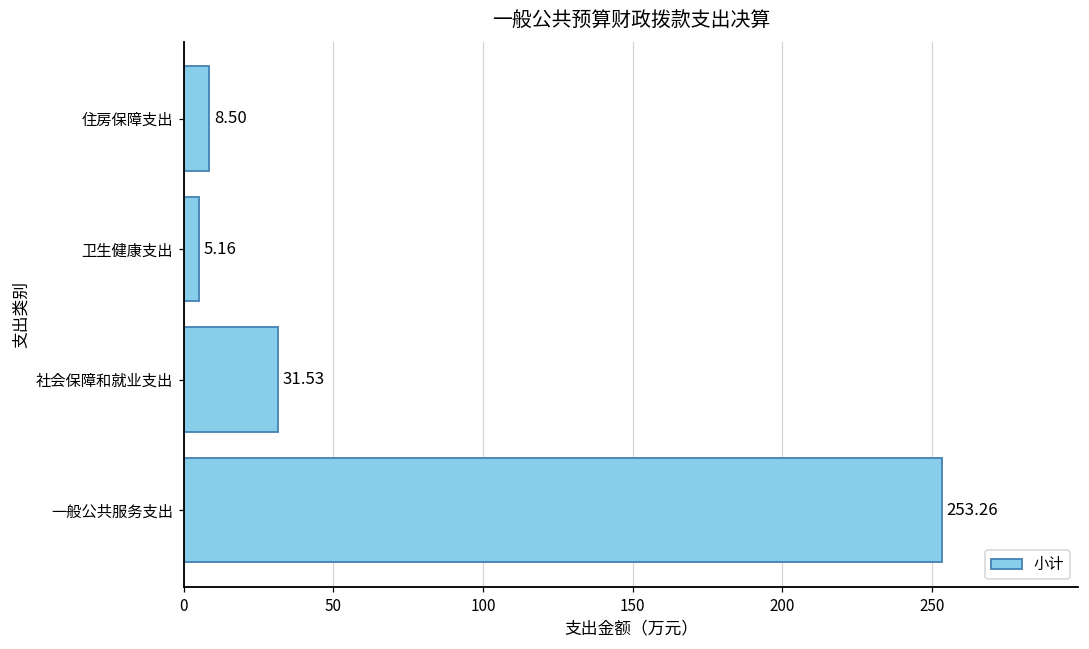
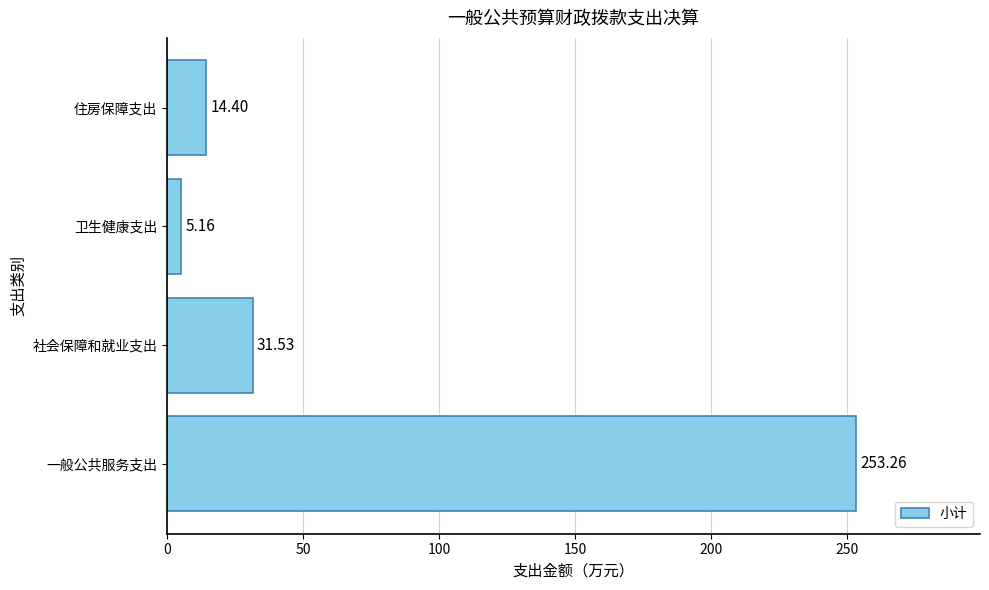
住房保障支出: 8.50 -> 14.40
